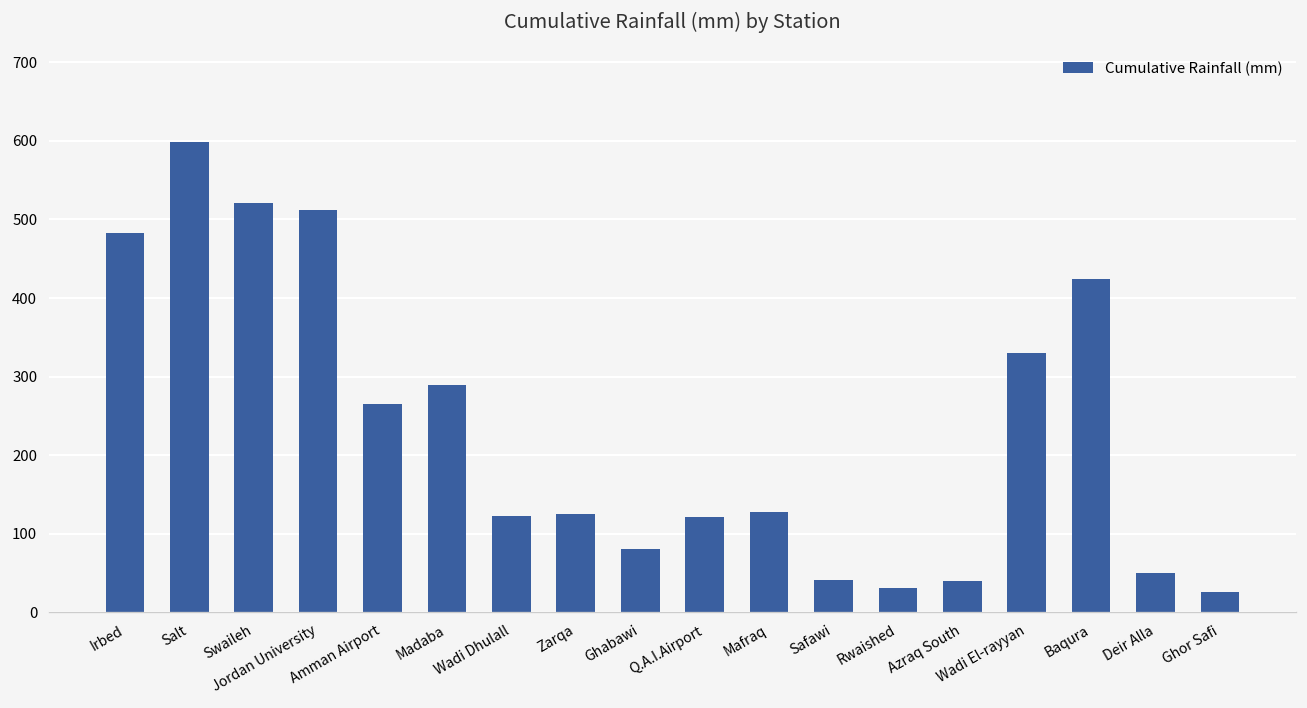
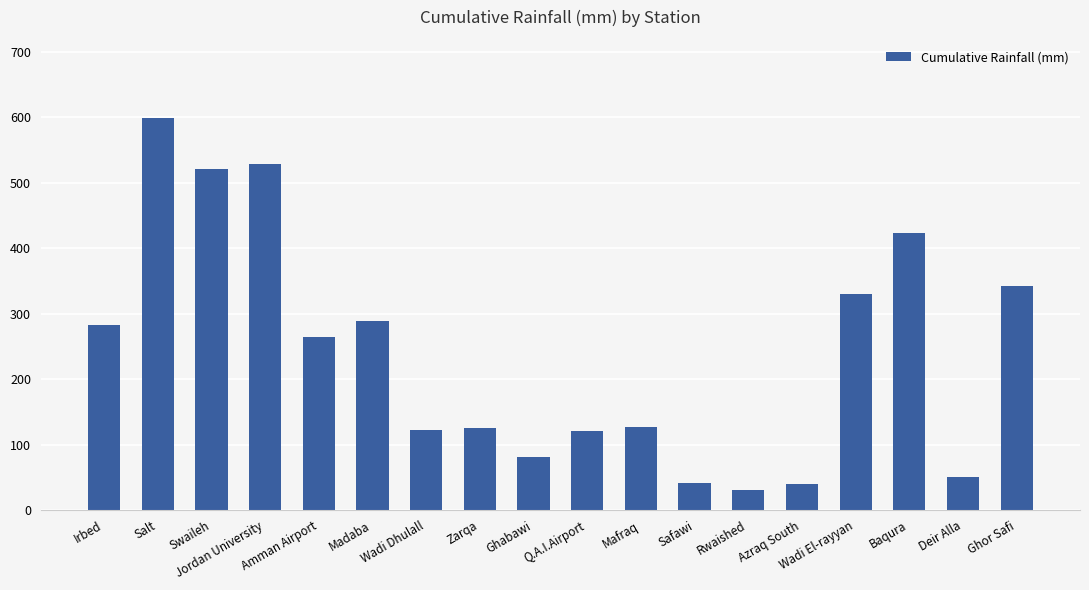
Irbed: 480 -> 280
Jordan University: 510 -> 530
Ghor Safi: 30 -> 340
